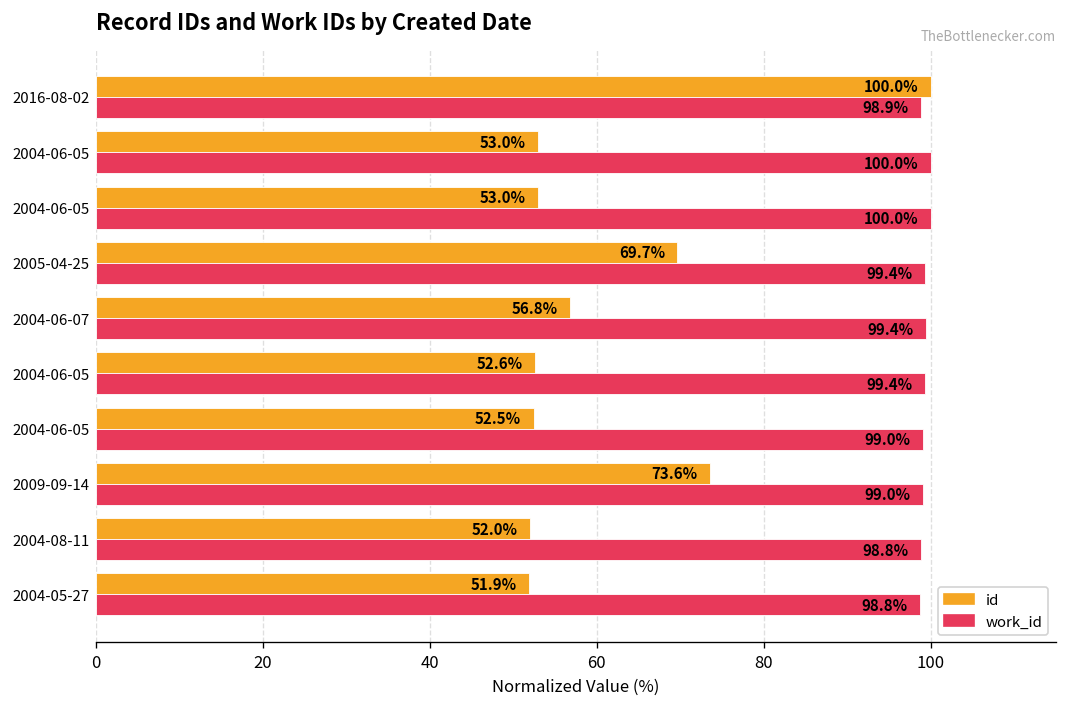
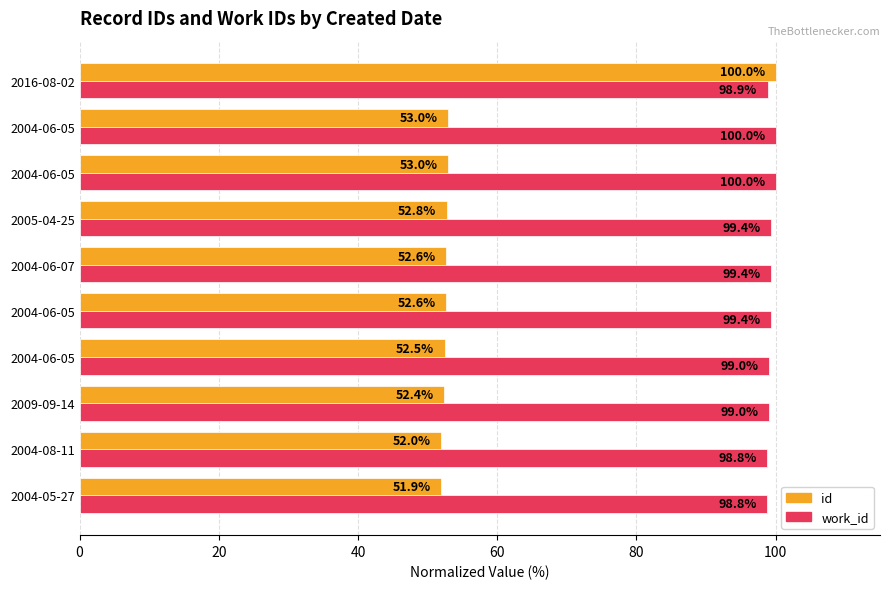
id, 2005-04-25: 69.7% -> 52.8%
id, 2004-06-07: 56.8% -> 52.6%
id, 2009-09-14: 73.6% -> 52.4%
